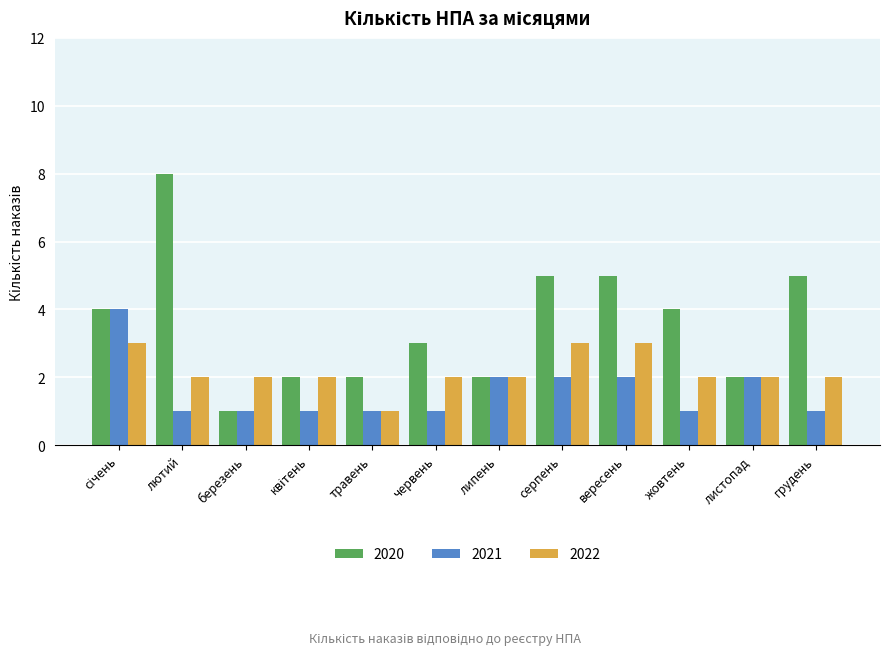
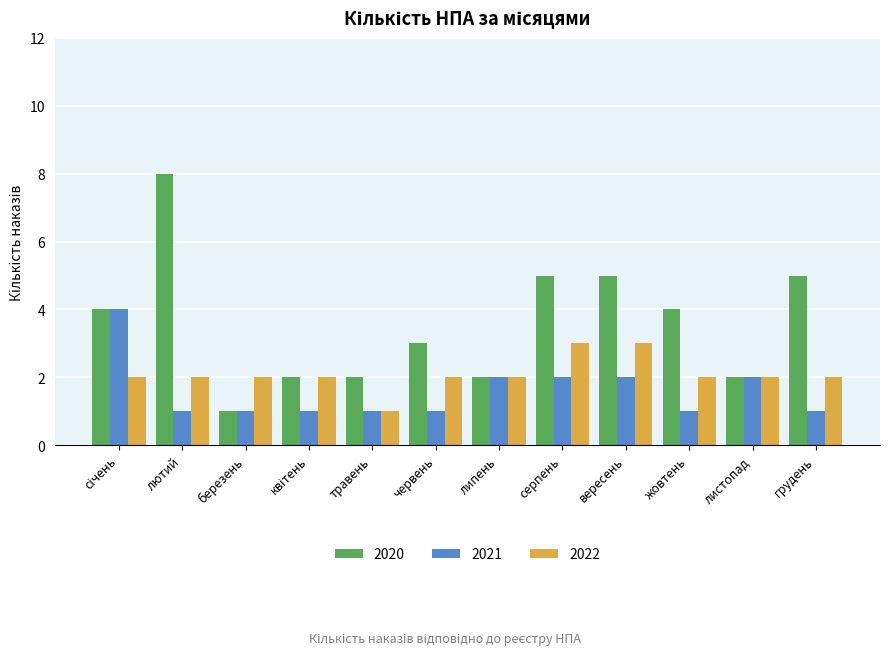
2022, січень: 3 -> 2
